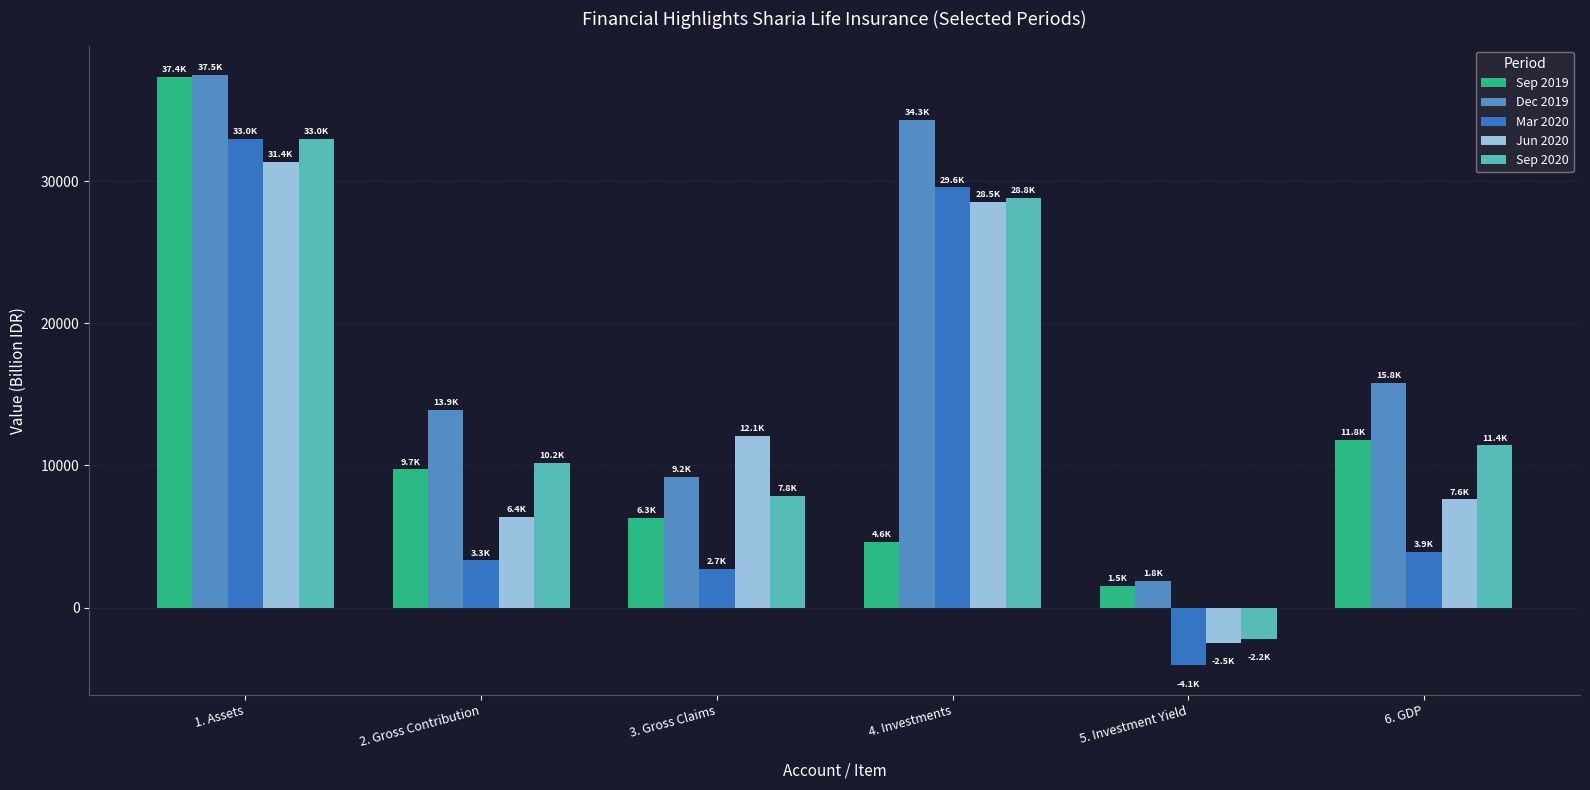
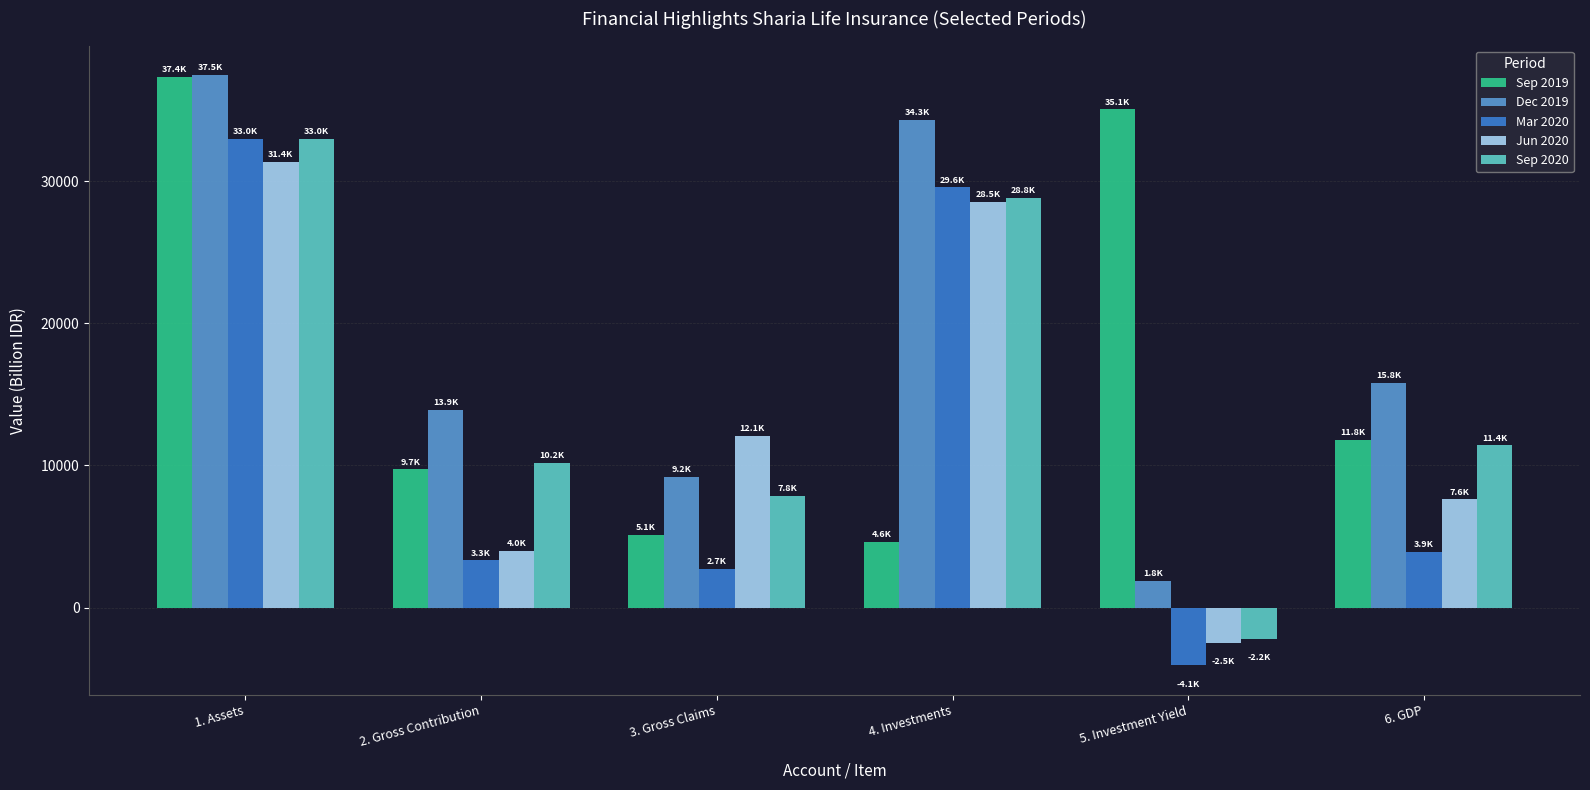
Jun 2020, 2. Gross Contribution: 6.4K -> 4.0K
Sep 2019, 3. Gross Claims: 6.3K -> 5.1K
Sep 2019, 5. Investment Yield: 1.5K -> 35.1K
